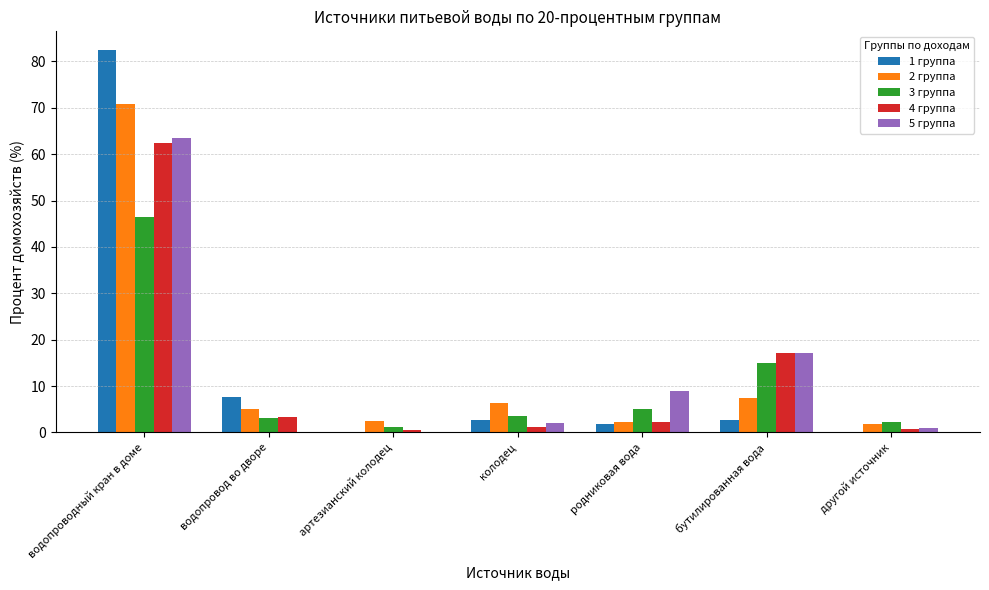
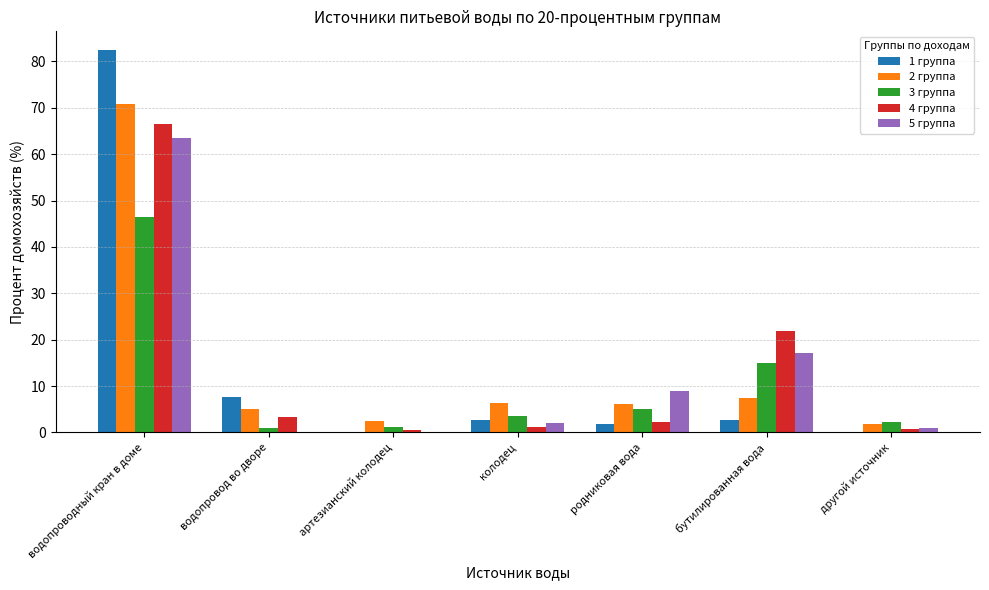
4 группа, водопроводный кран в доме: 62 -> 67
3 группа, водопровод во дворе: 3 -> 1
2 группа, родниковая вода: 2 -> 6
4 группа, бутилированная вода: 17 -> 22
